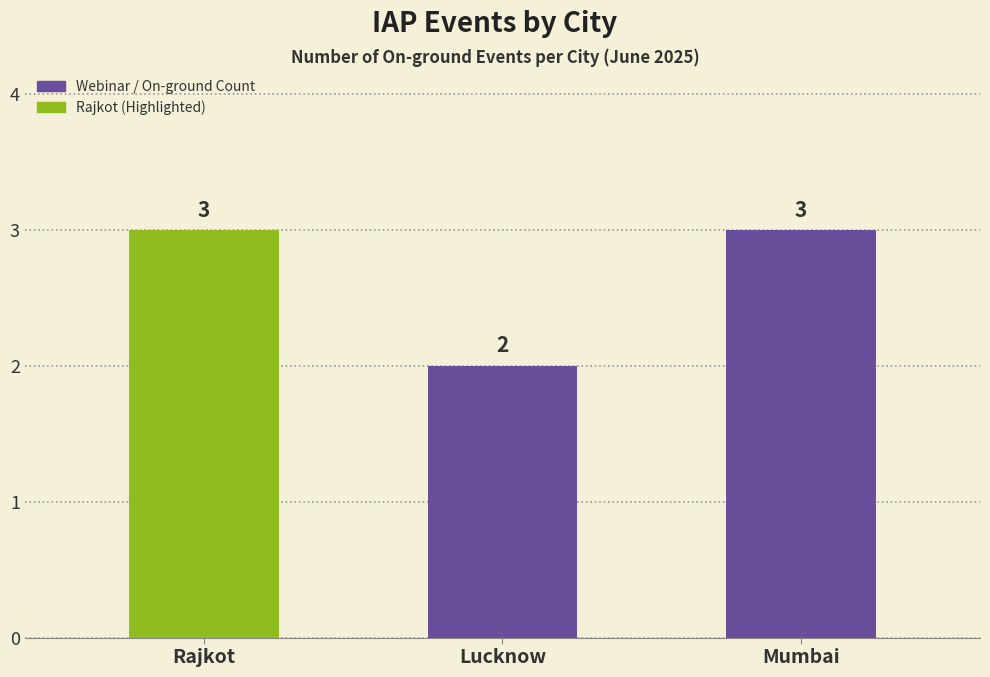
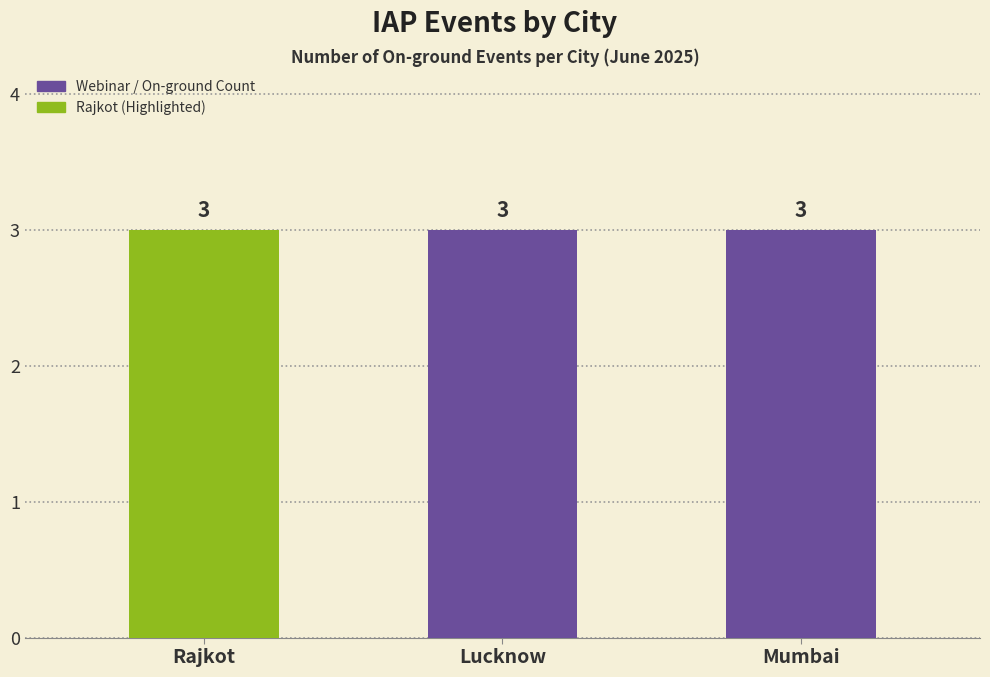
Lucknow: 2 -> 3
